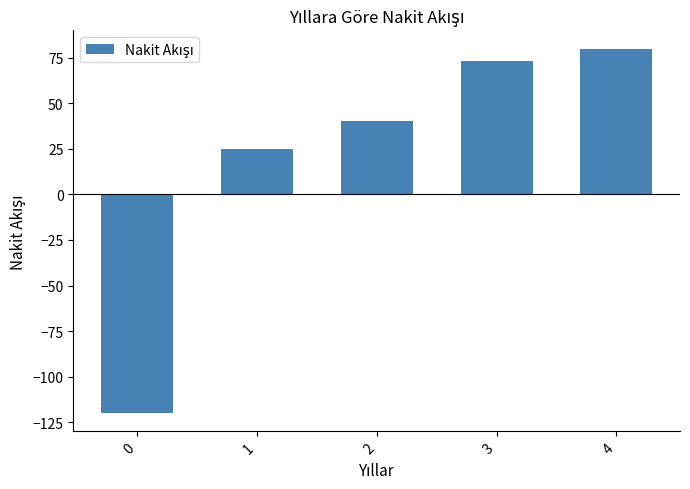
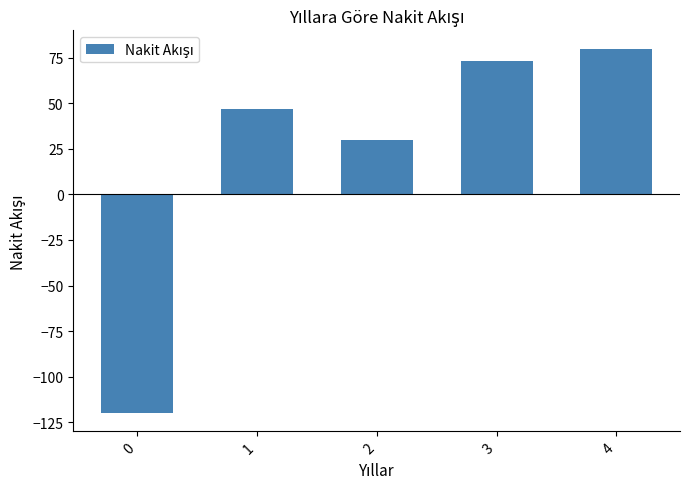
1: 25 -> 47
2: 40 -> 30
